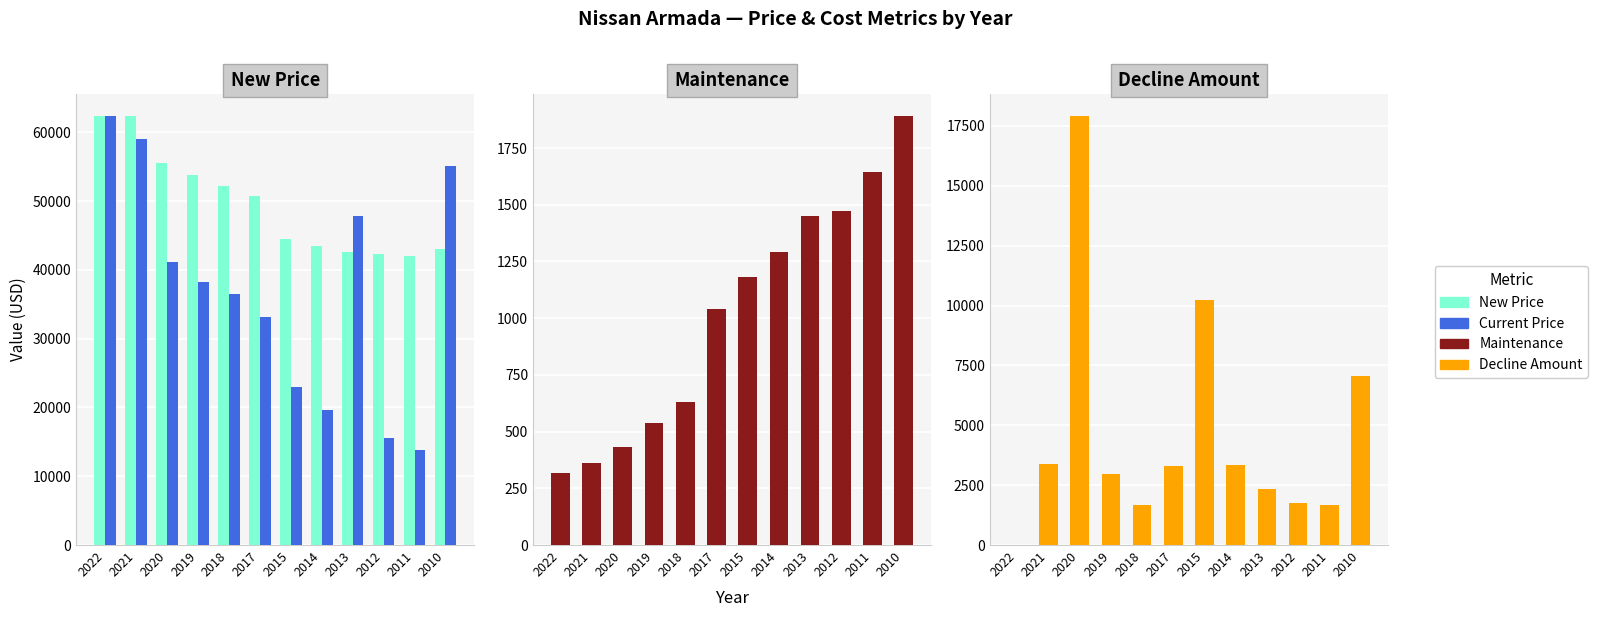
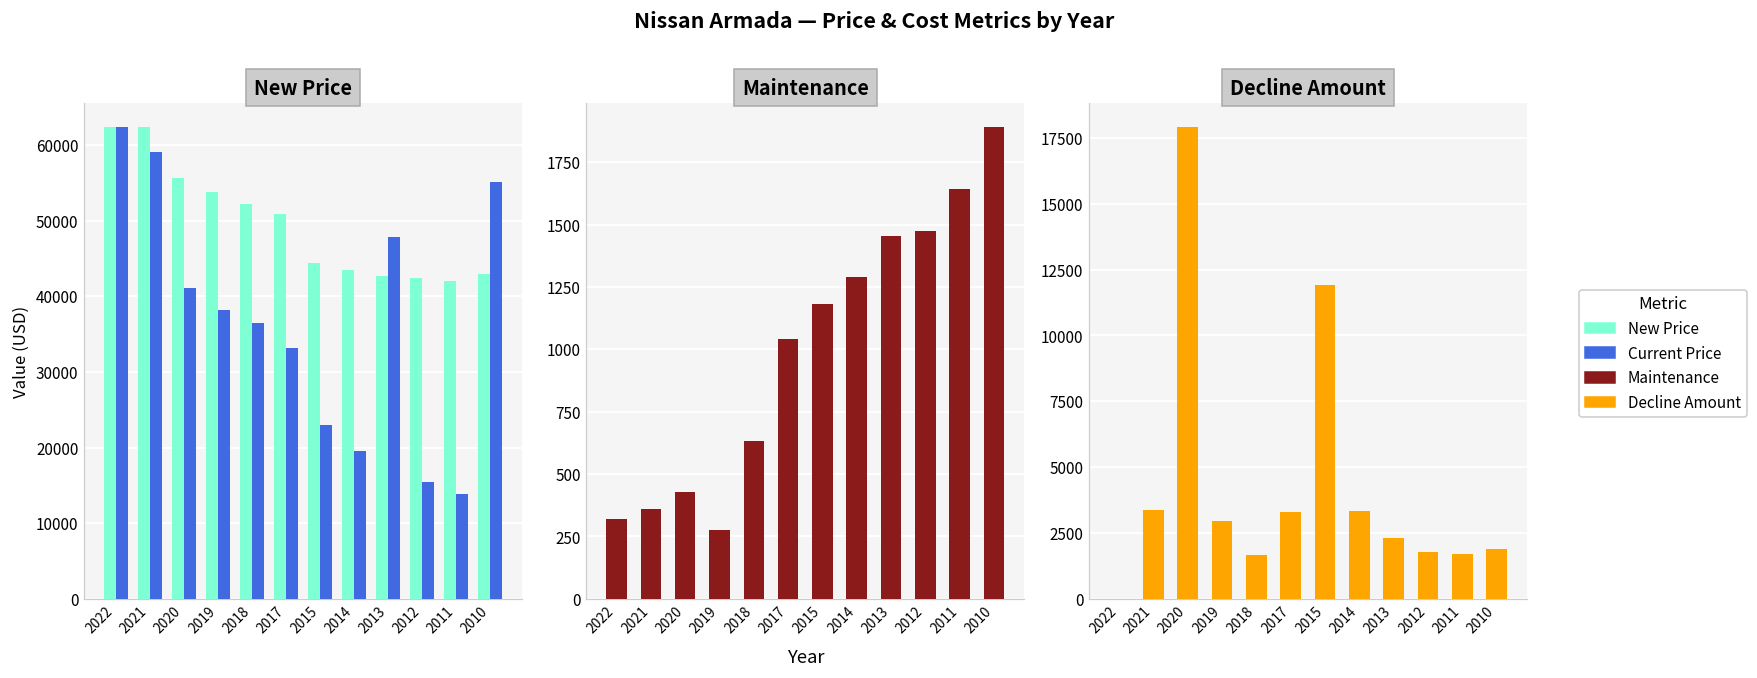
Maintenance, 2019: 540 -> 280
Decline Amount, 2015: 10200 -> 11900
Decline Amount, 2010: 7100 -> 1900
